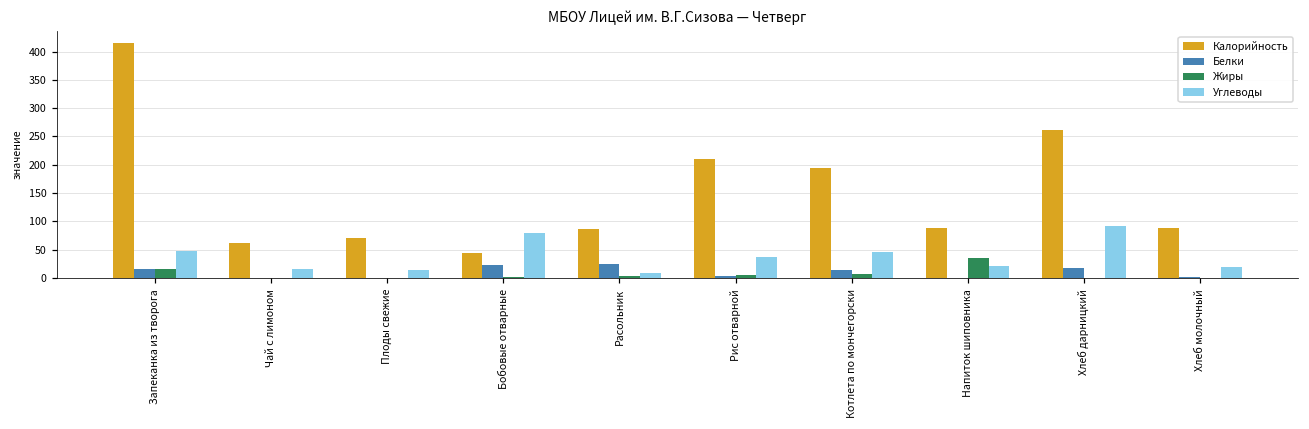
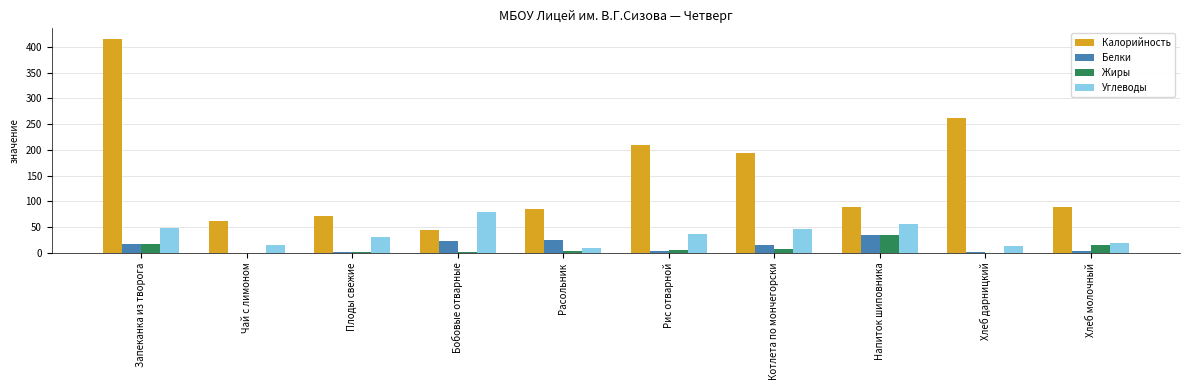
Углеводы, Плоды свежие: 10 -> 30
Белки, Напиток шиповника: 0 -> 30
Углеводы, Напиток шиповника: 20 -> 60
Белки, Хлеб дарницкий: 20 -> 0
Углеводы, Хлеб дарницкий: 90 -> 10
Жиры, Хлеб молочный: 0 -> 20
